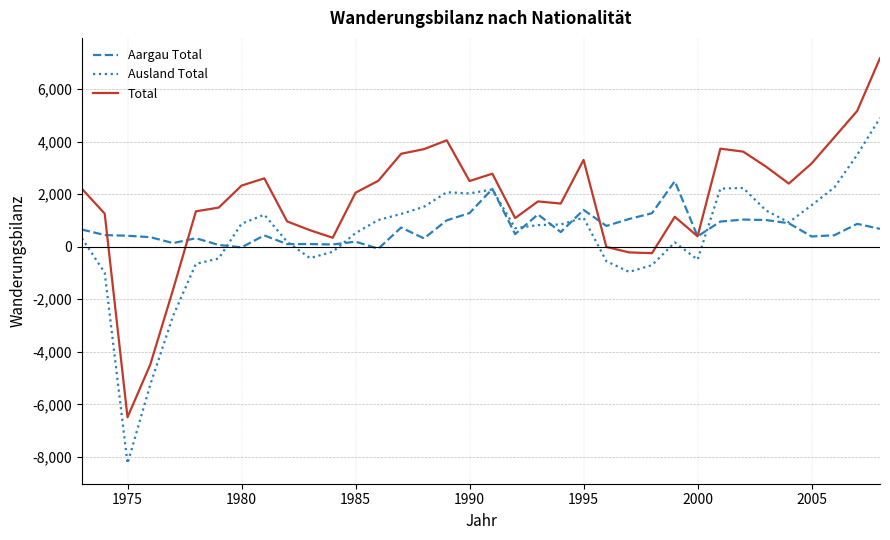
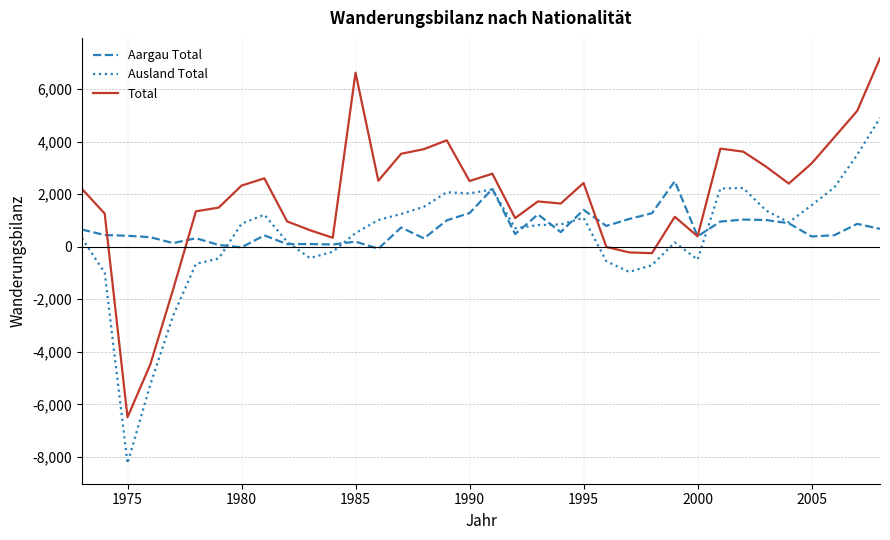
Total, 1985: 2,100 -> 6,600
Total, 1995: 3,300 -> 2,400
